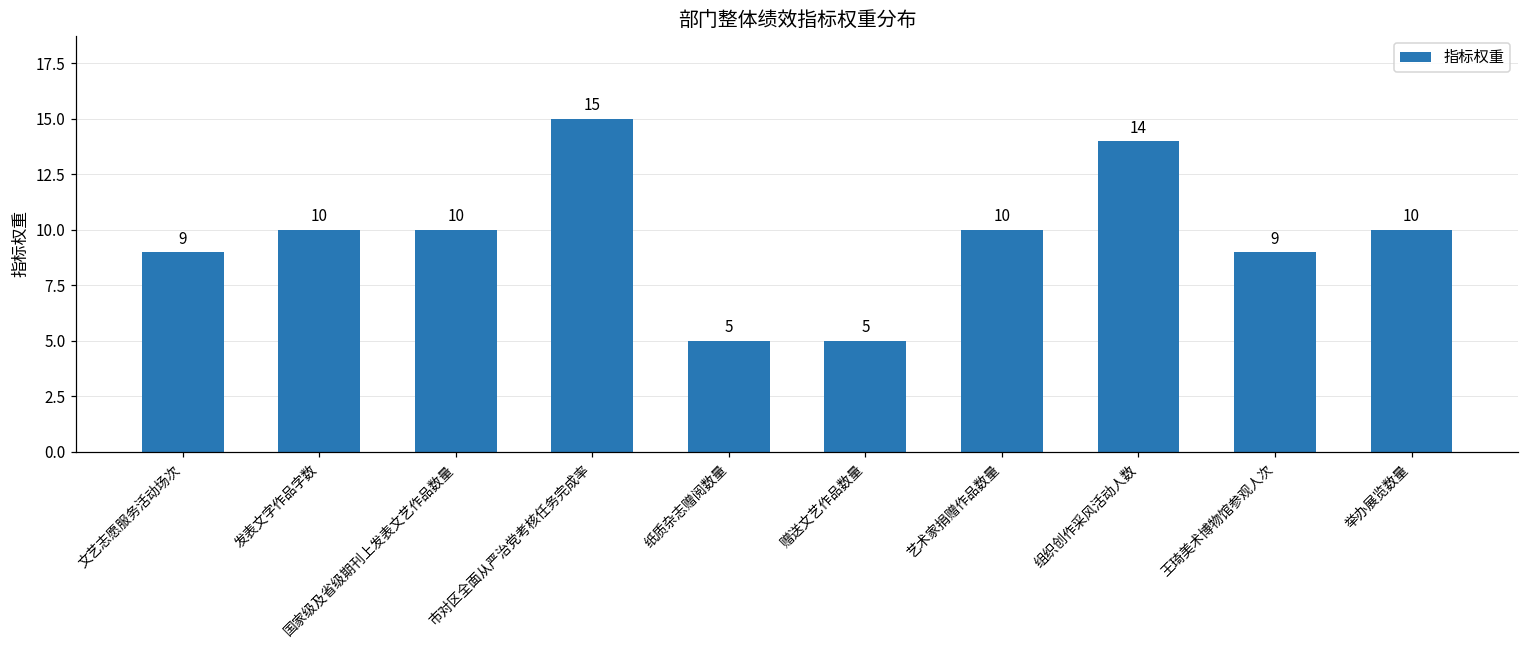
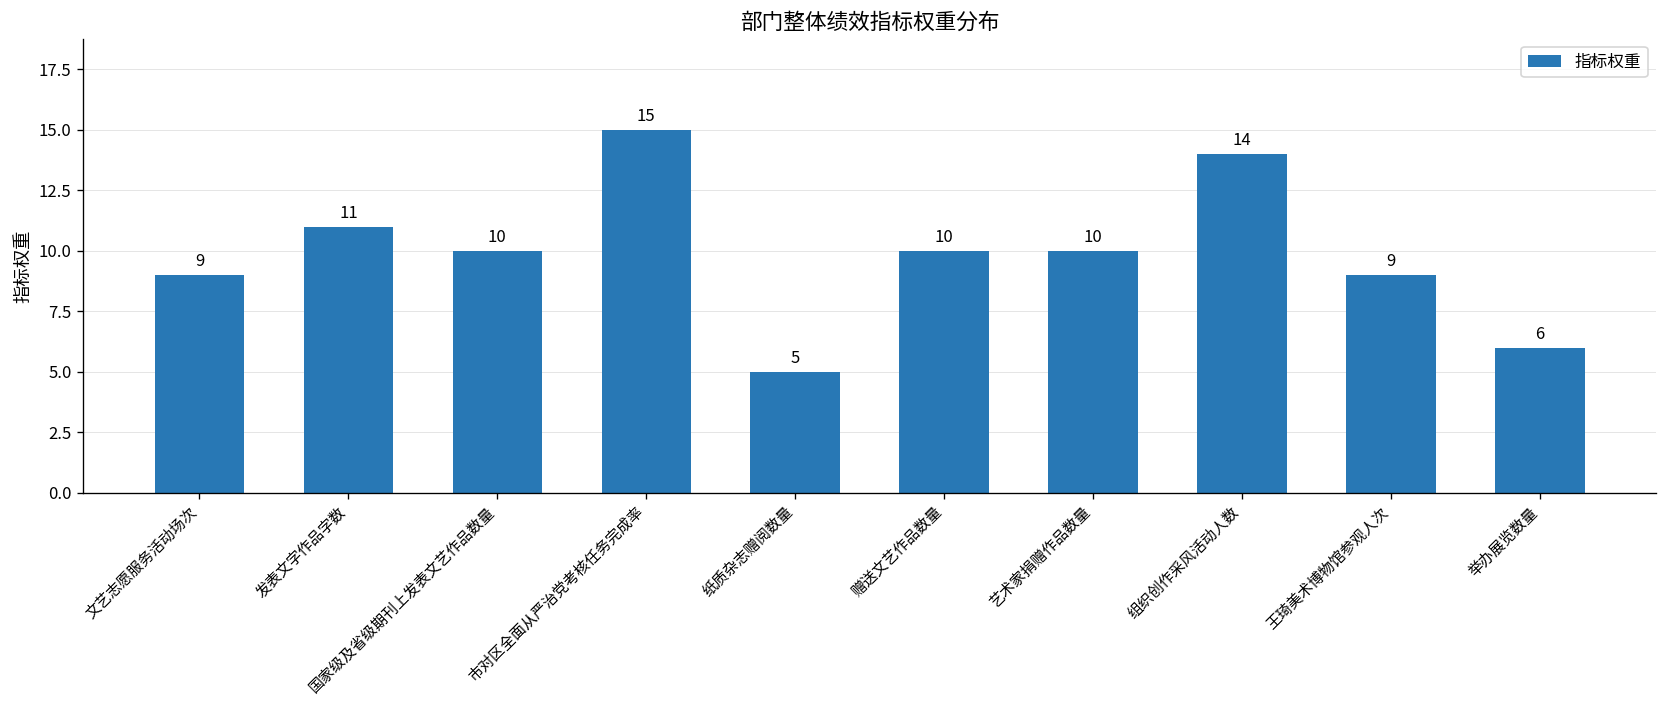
发表文字作品字数: 10 -> 11
赠送文艺作品数量: 5 -> 10
举办展览数量: 10 -> 6
